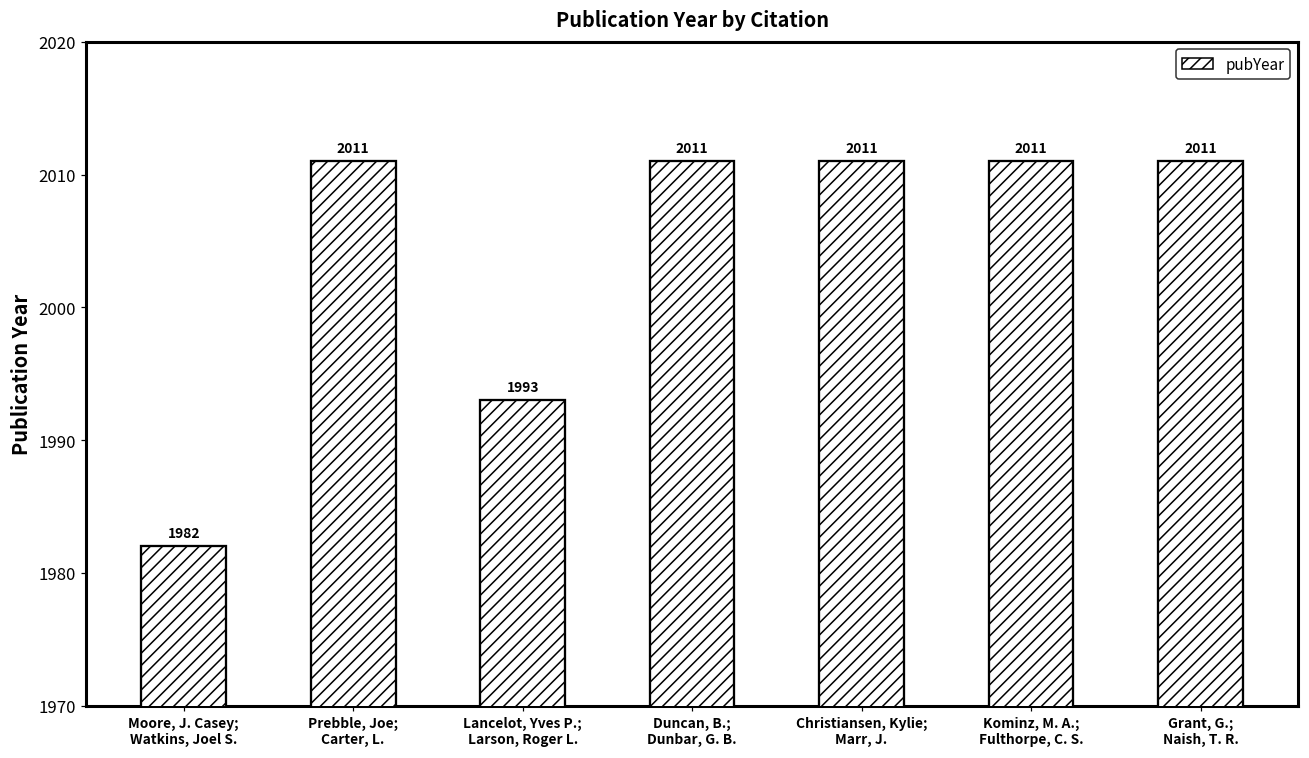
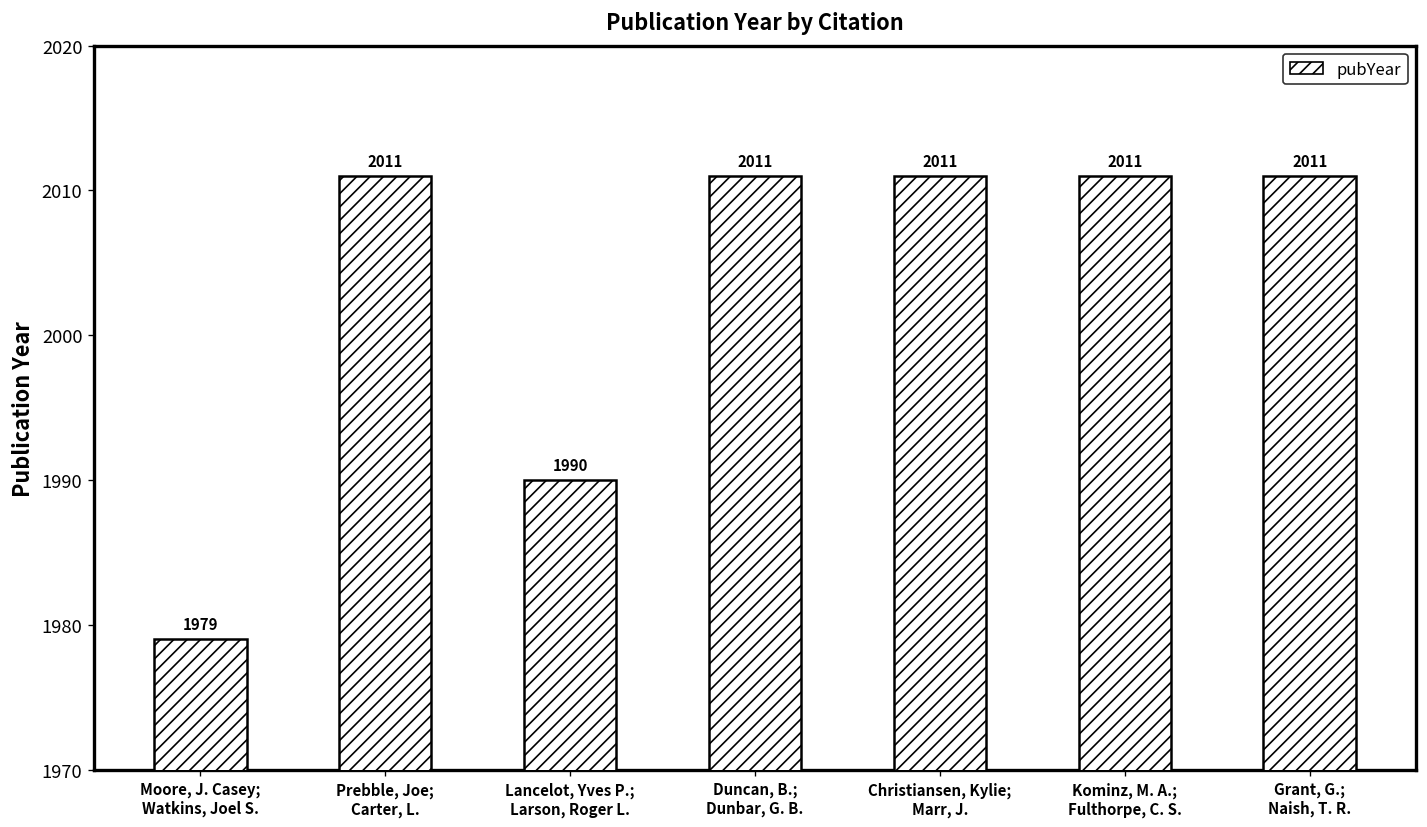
Moore, J. Casey; Watkins, Joel S.: 1982 -> 1979
Lancelot, Yves P.; Larson, Roger L.: 1993 -> 1990
